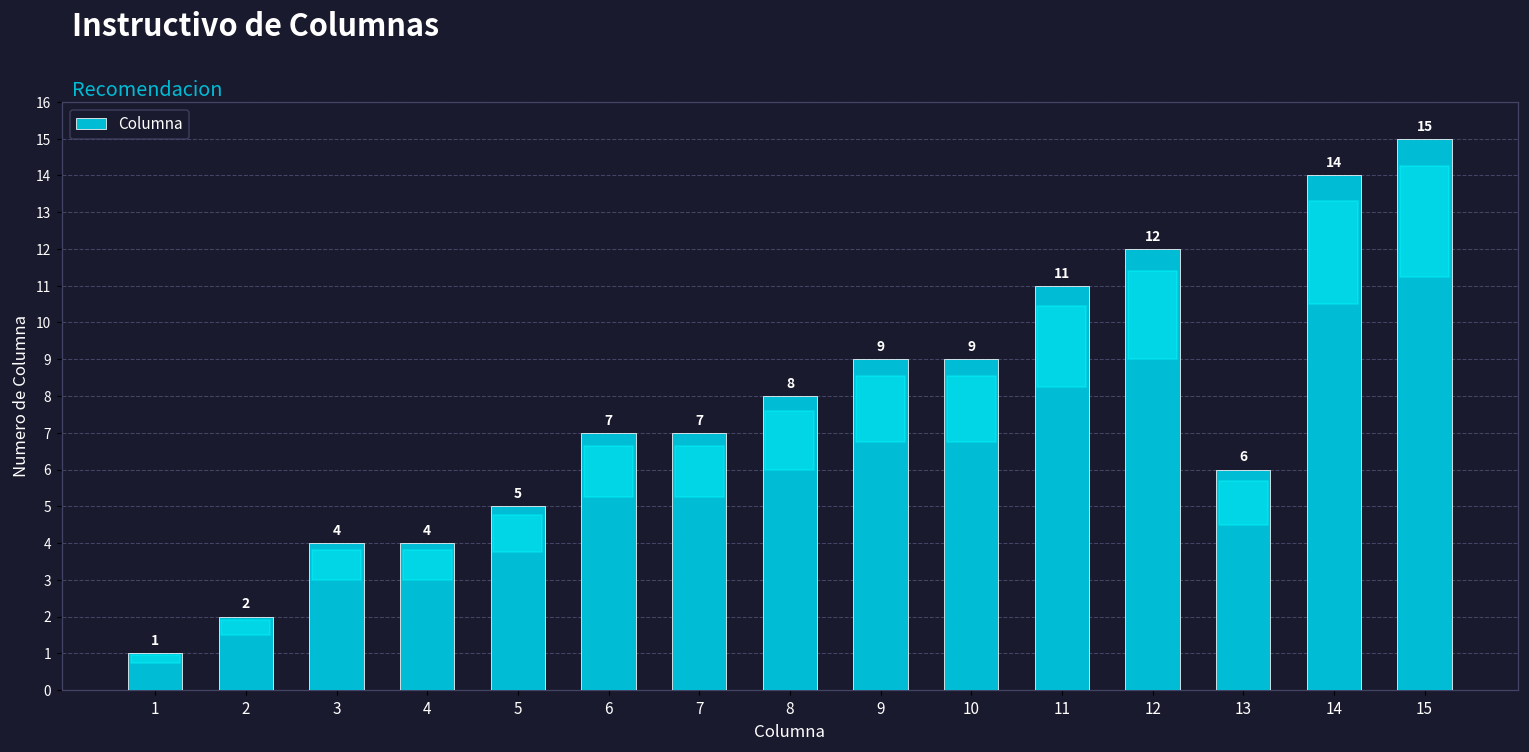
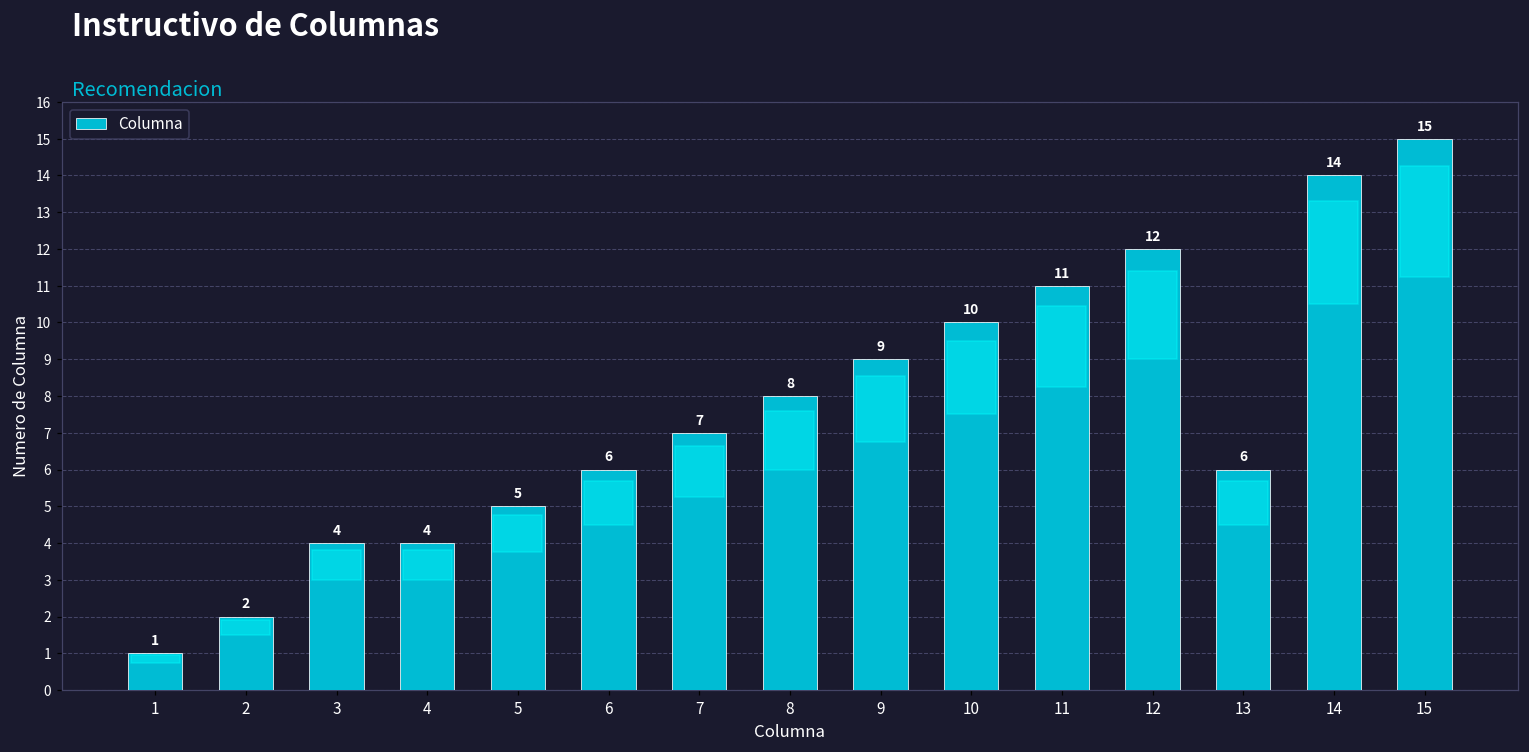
6: 7 -> 6
10: 9 -> 10
